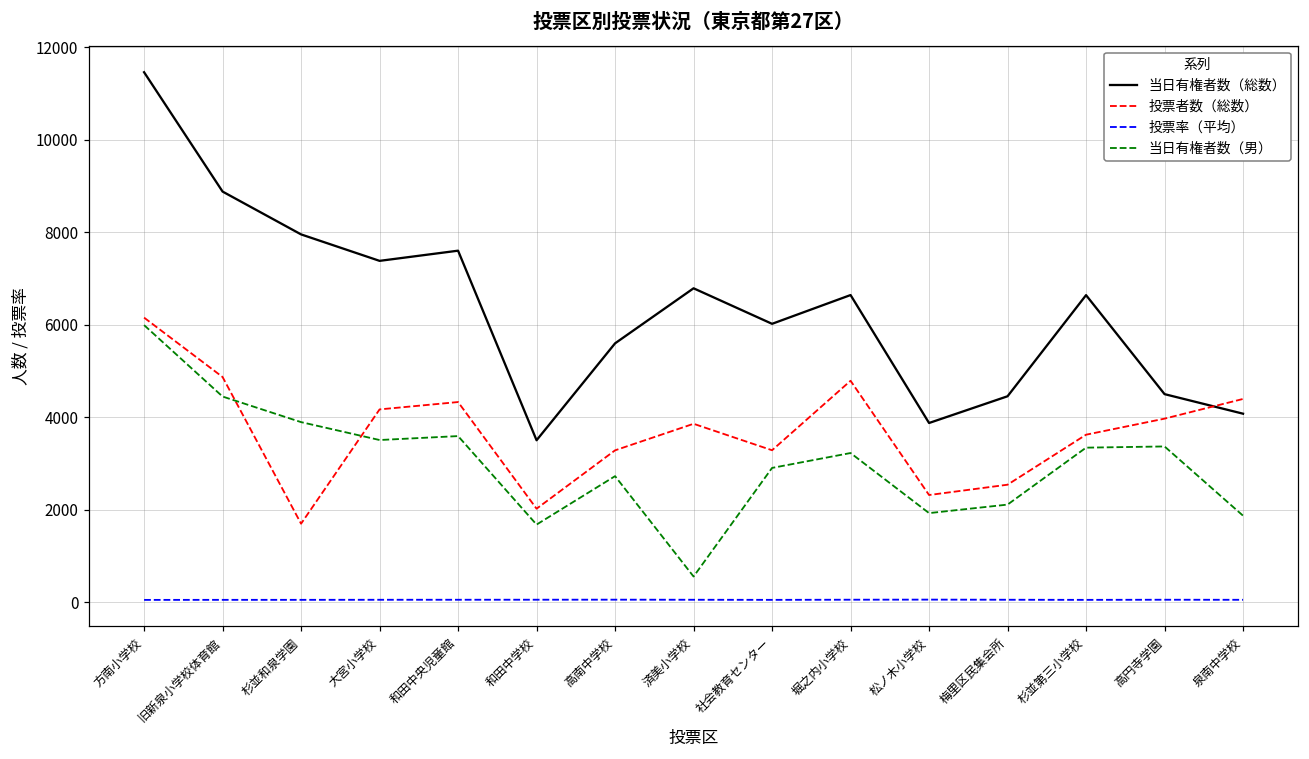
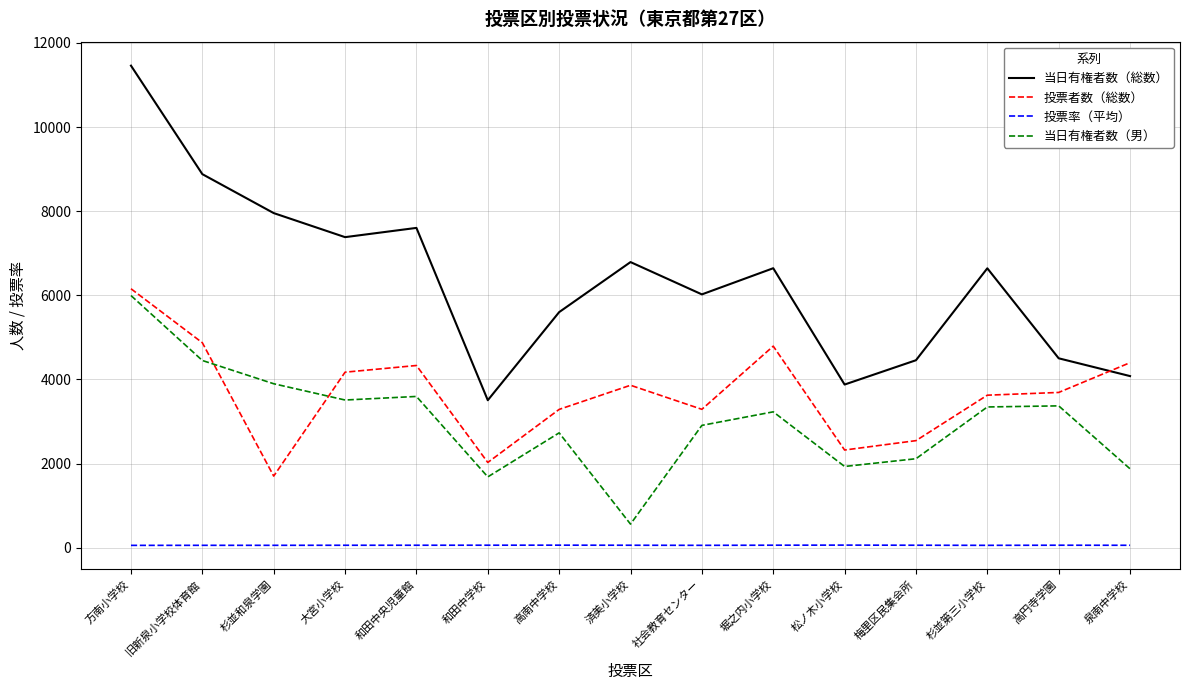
投票者数（総数）, 高円寺学園: 4000 -> 3700
